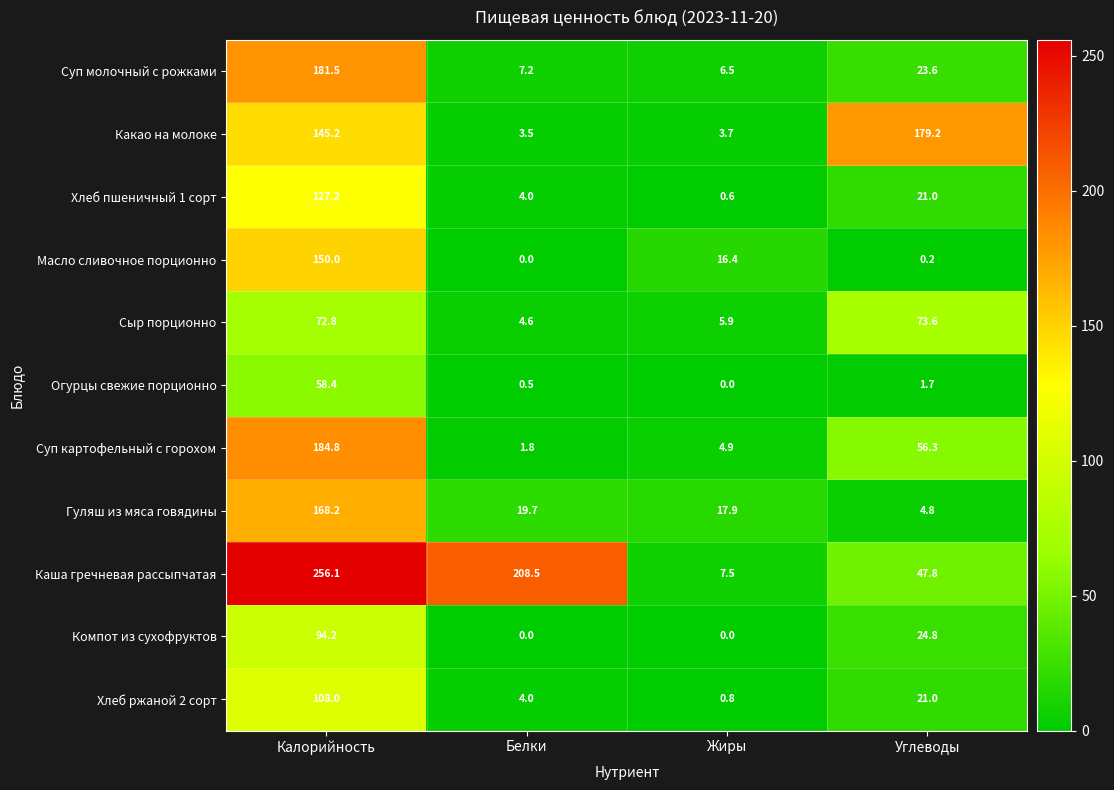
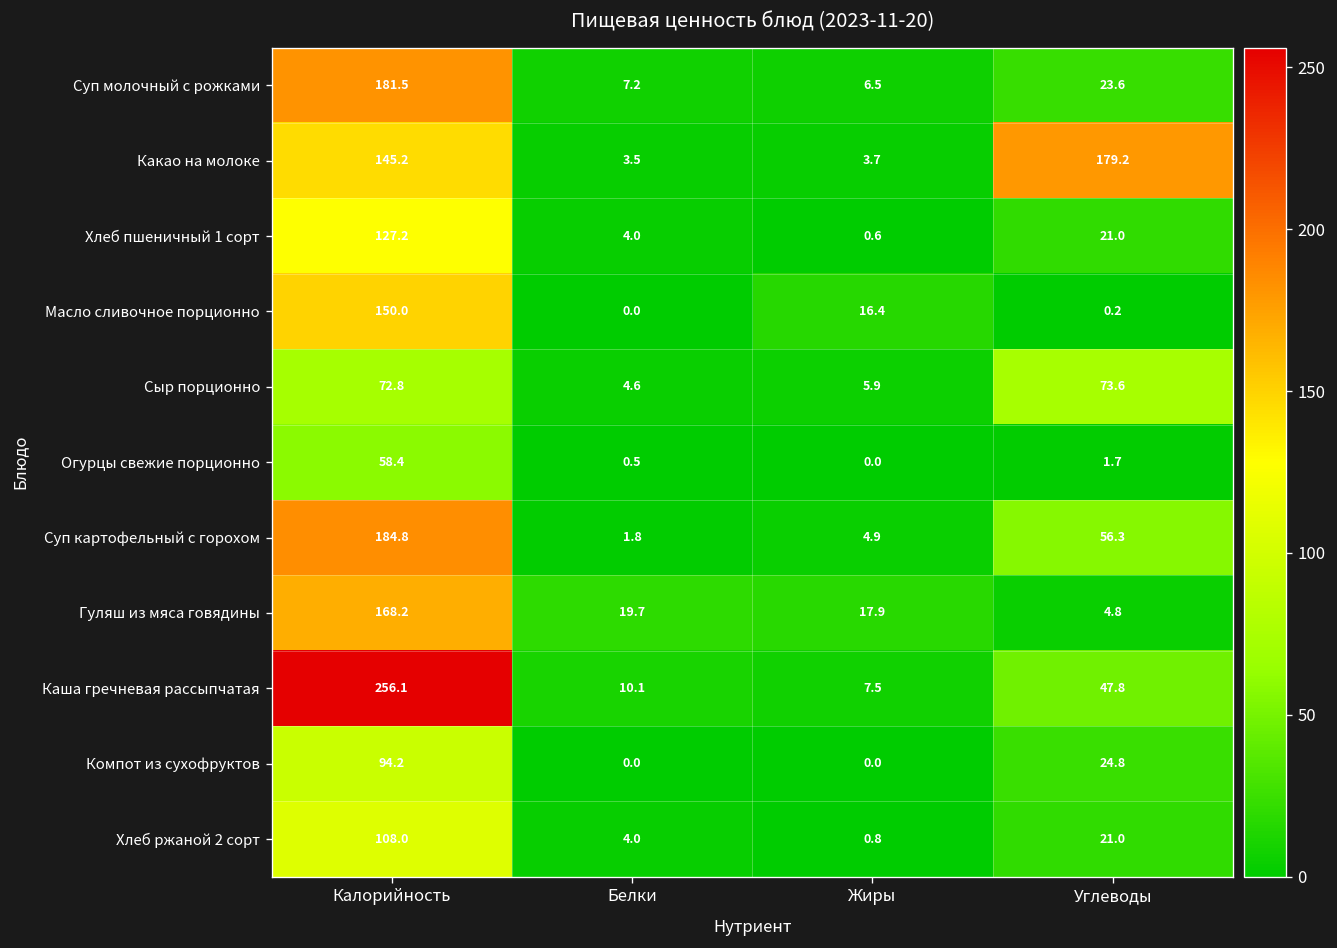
Каша гречневая рассыпчатая, Белки: 208.5 -> 10.1
